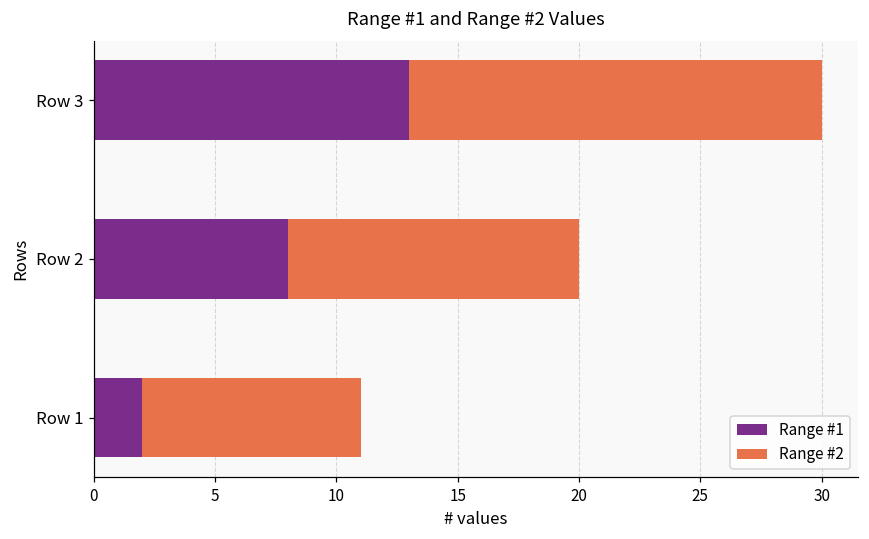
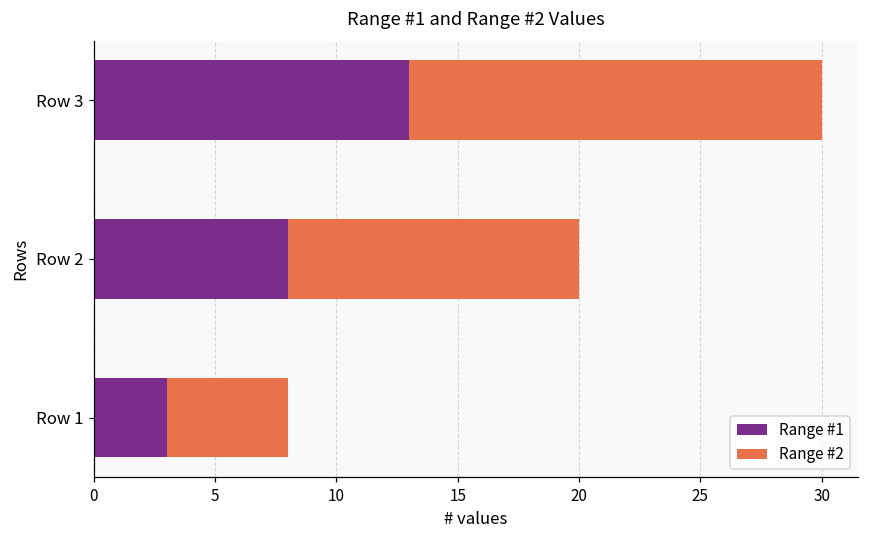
Range #1, Row 1: 2 -> 3
Range #2, Row 1: 9 -> 5
